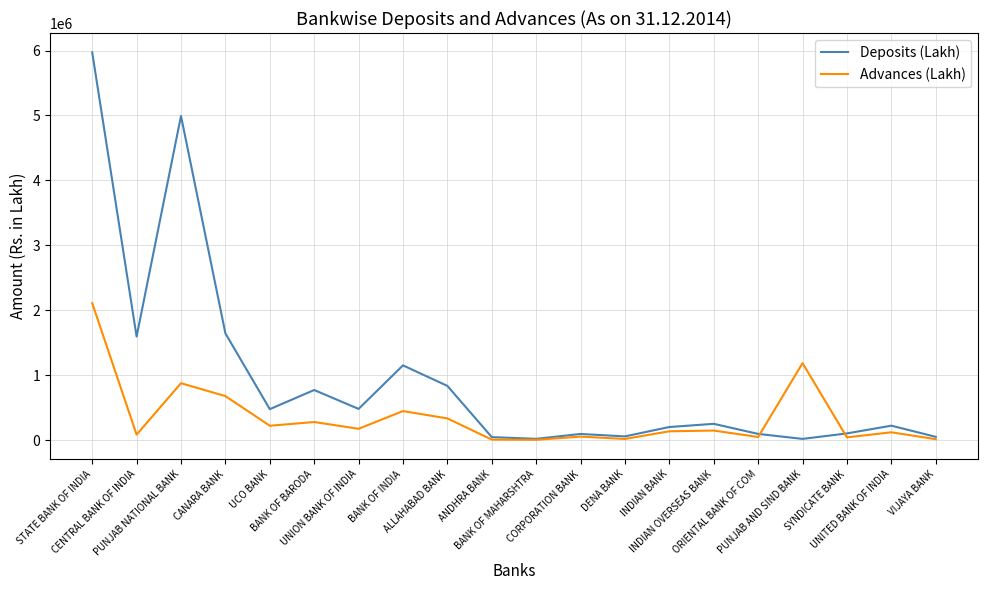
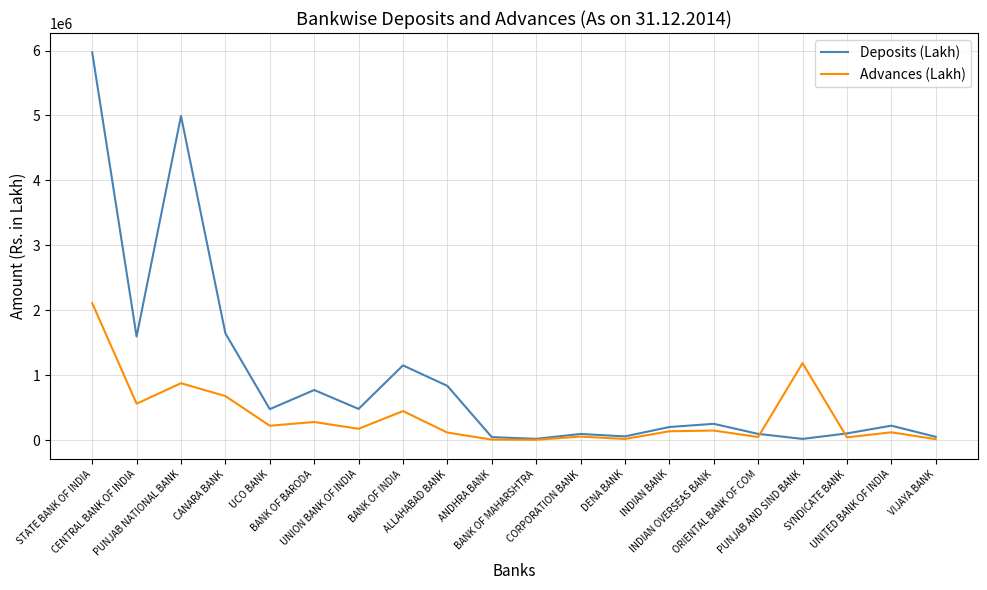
Advances (Lakh), CENTRAL BANK OF INDIA: 100000 -> 600000
Advances (Lakh), ALLAHABAD BANK: 300000 -> 100000
